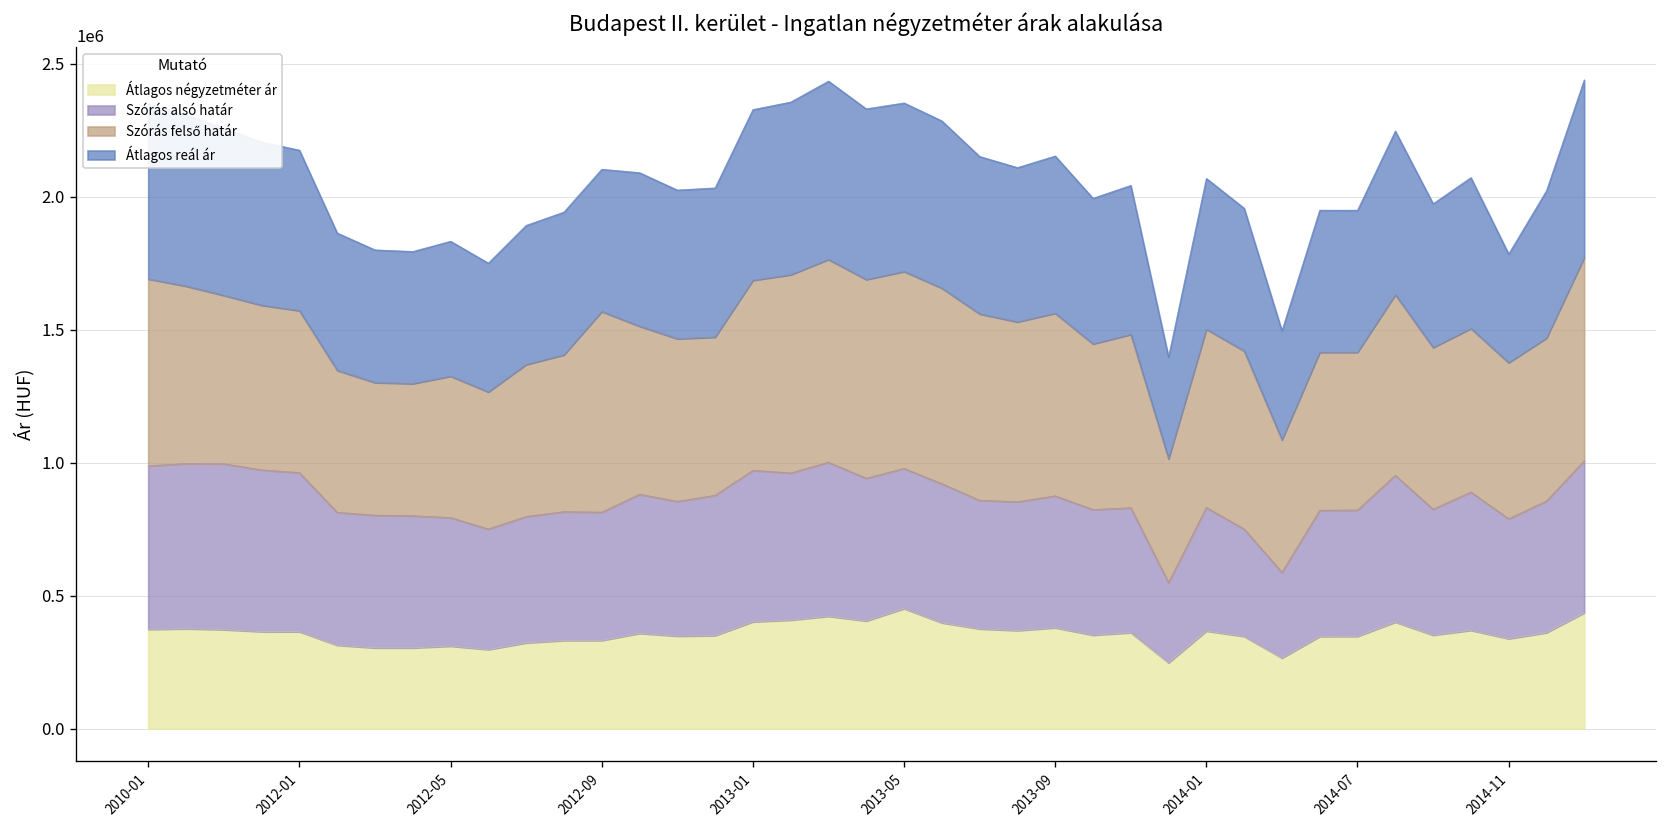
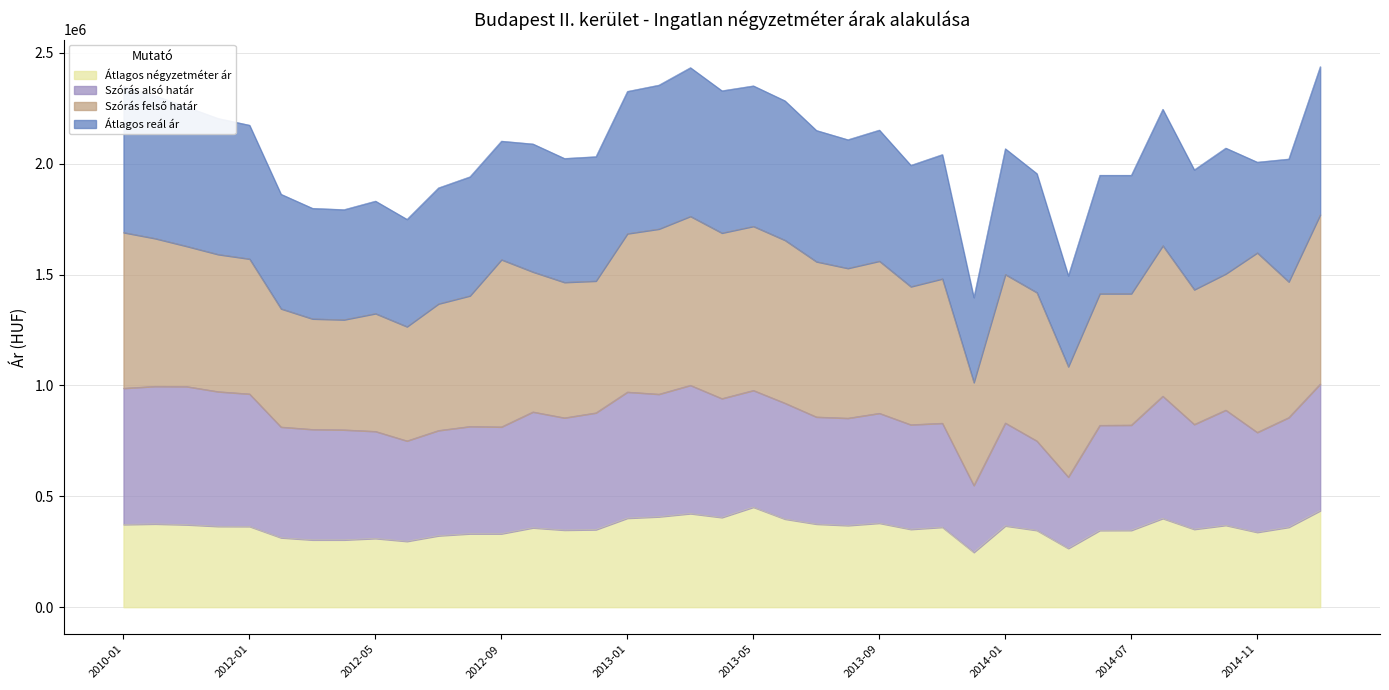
Szórás felső határ, 2014-11: 590000 -> 810000
